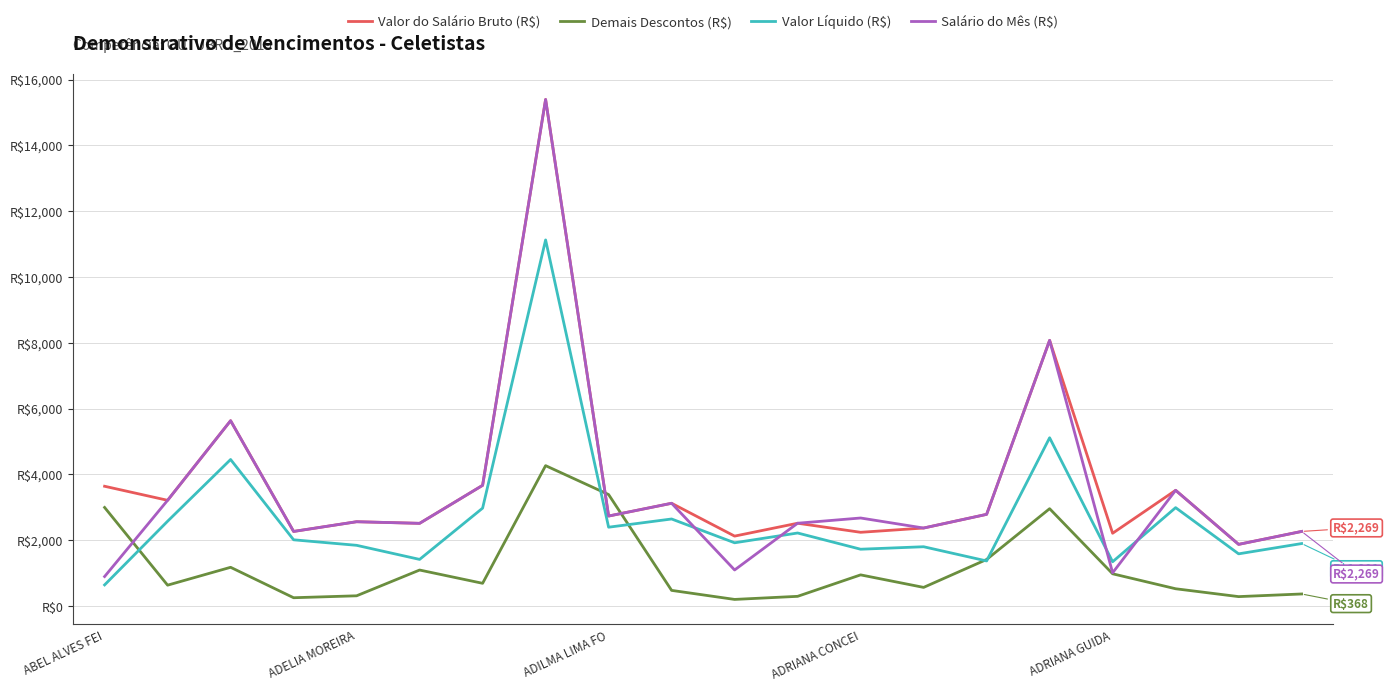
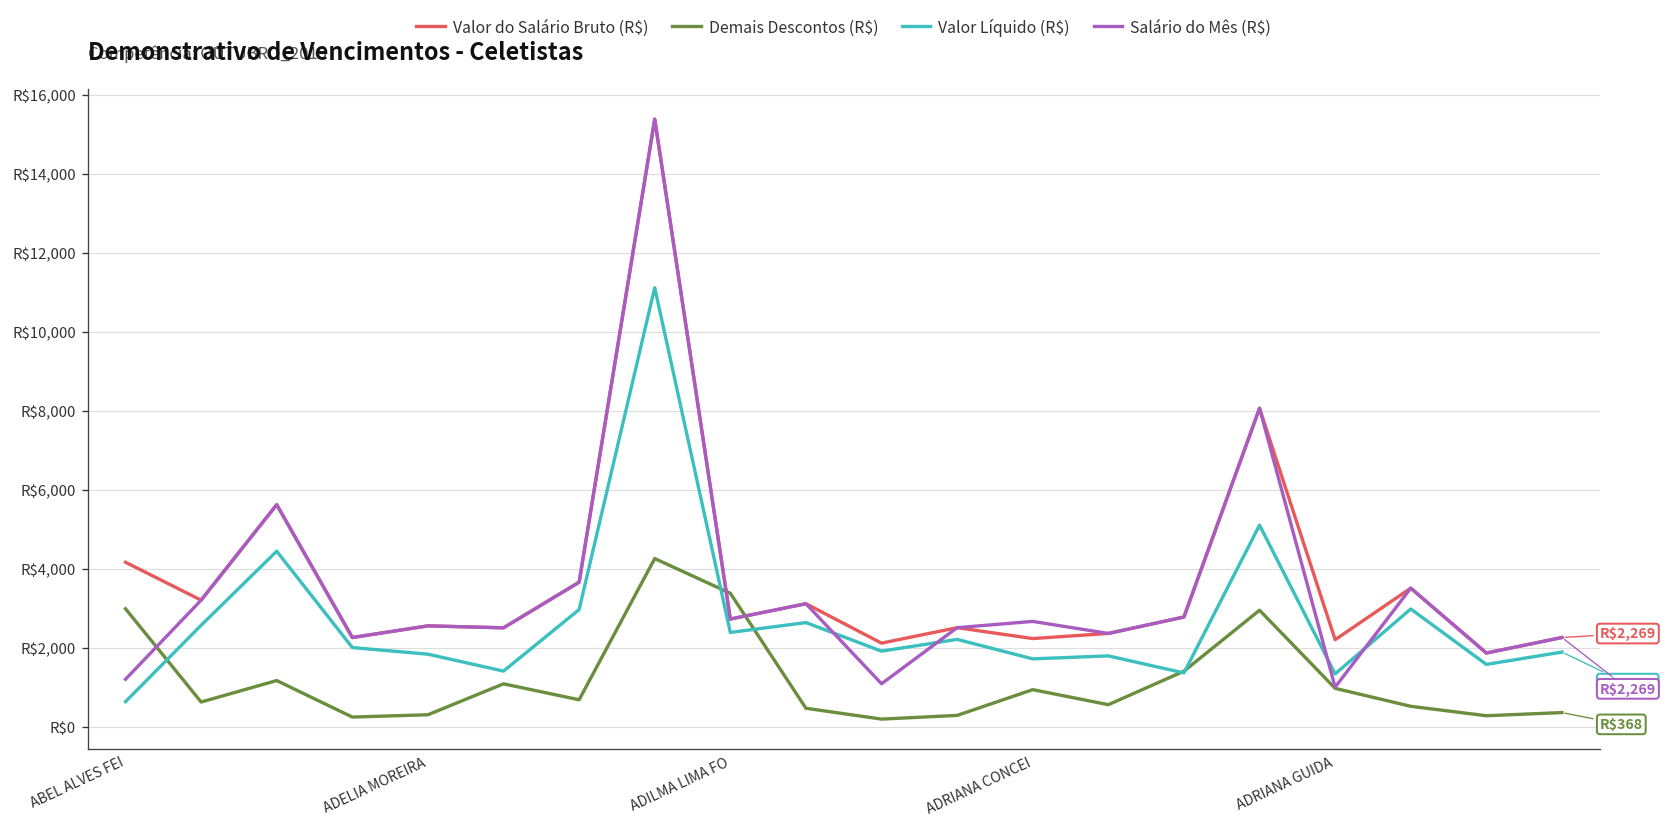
Valor do Salário Bruto (R$), ABEL ALVES FEI: R$3,600 -> R$4,200
Salário do Mês (R$), ABEL ALVES FEI: R$900 -> R$1,200
